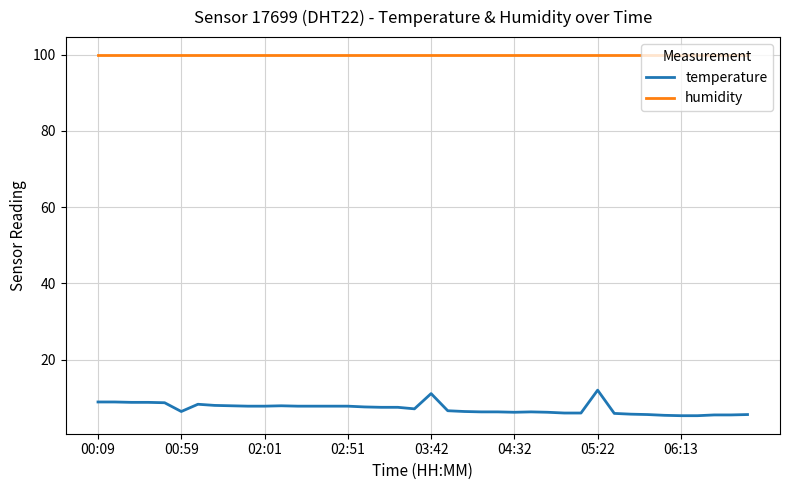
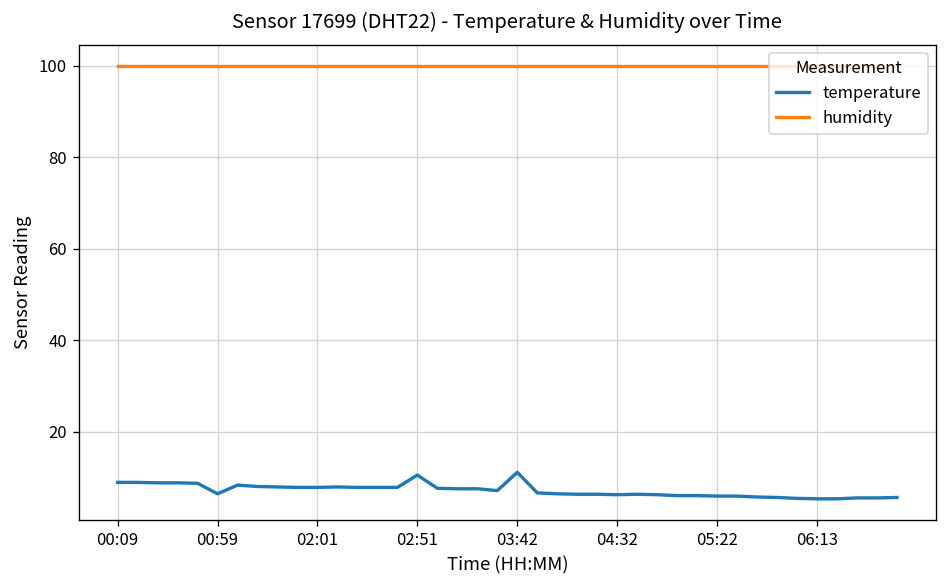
temperature, 02:51: 8 -> 11
temperature, 05:22: 12 -> 6
